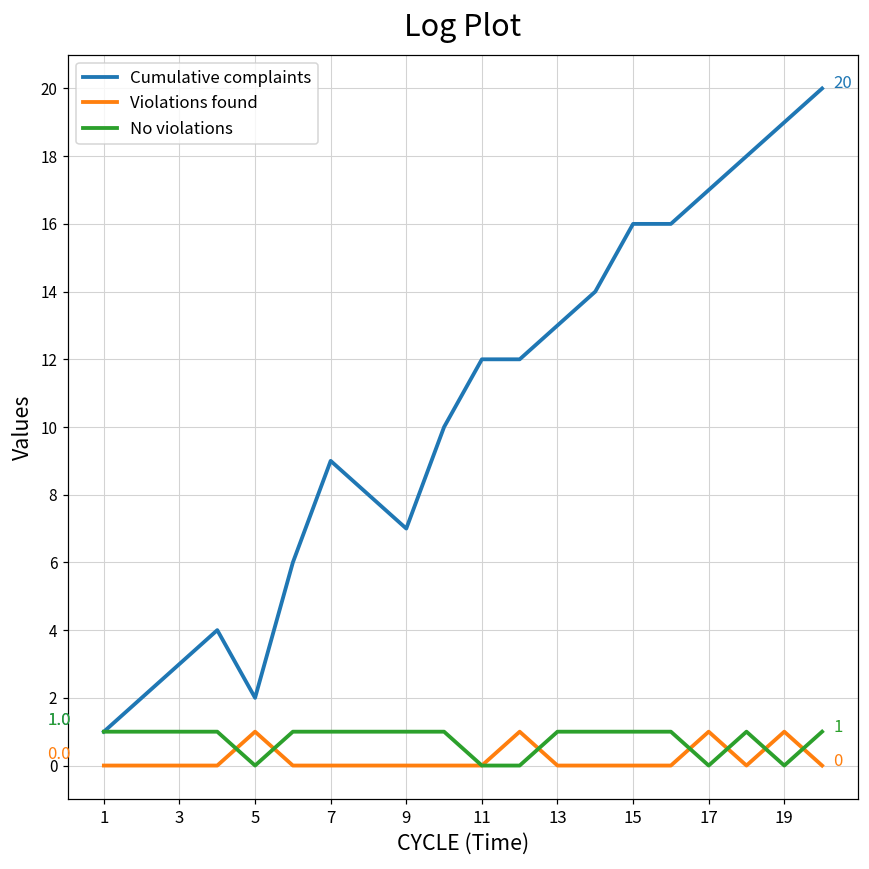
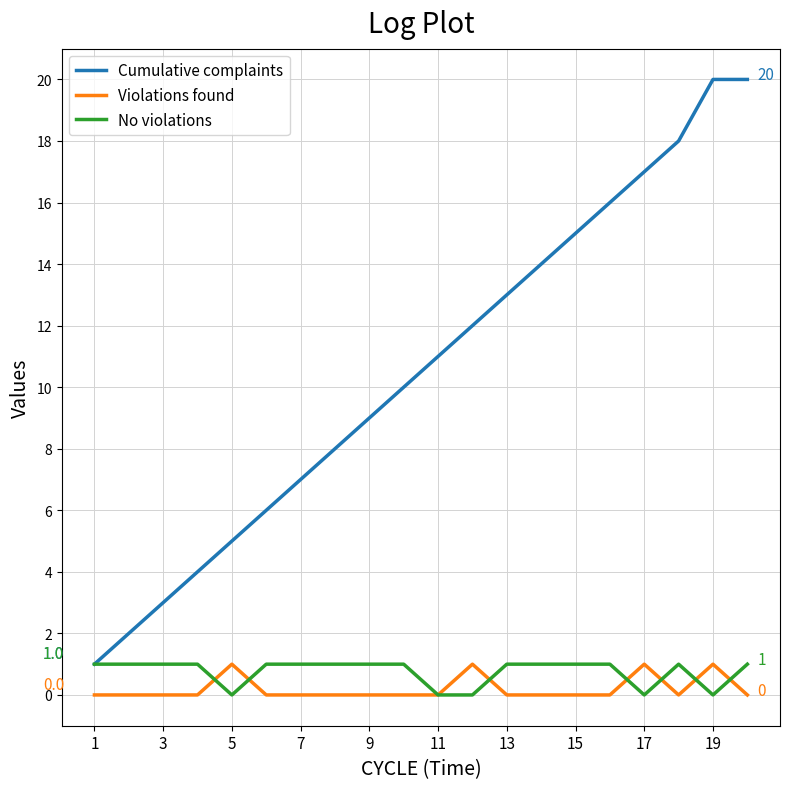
Cumulative complaints, 5: 2 -> 5
Cumulative complaints, 7: 9 -> 7
Cumulative complaints, 9: 7 -> 9
Cumulative complaints, 11: 12 -> 11
Cumulative complaints, 15: 16 -> 15
Cumulative complaints, 19: 19 -> 20
